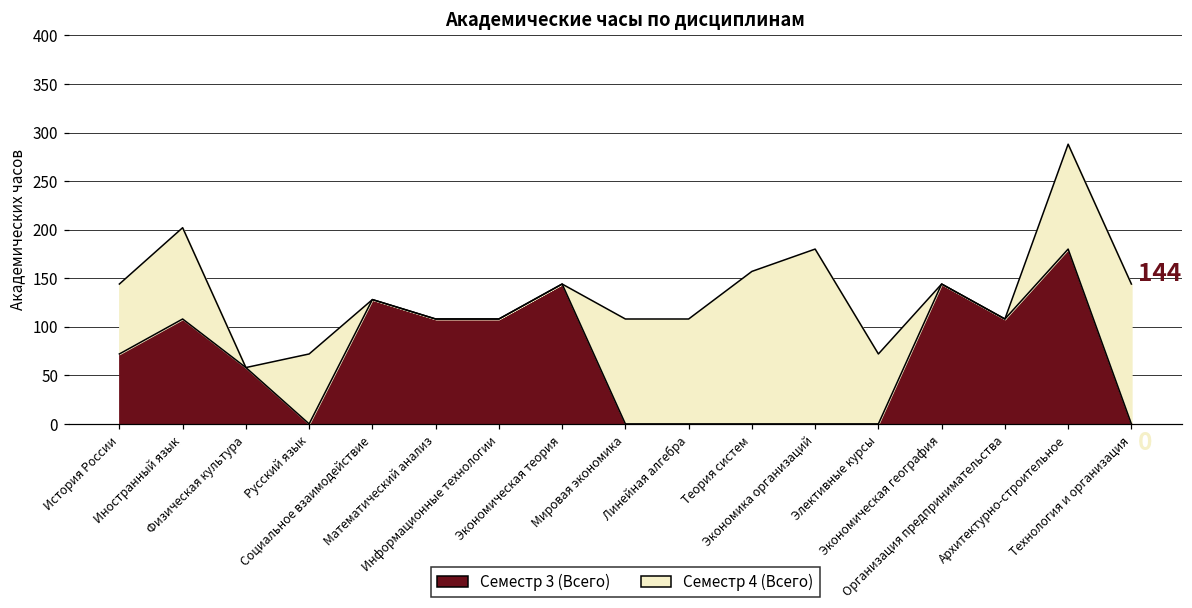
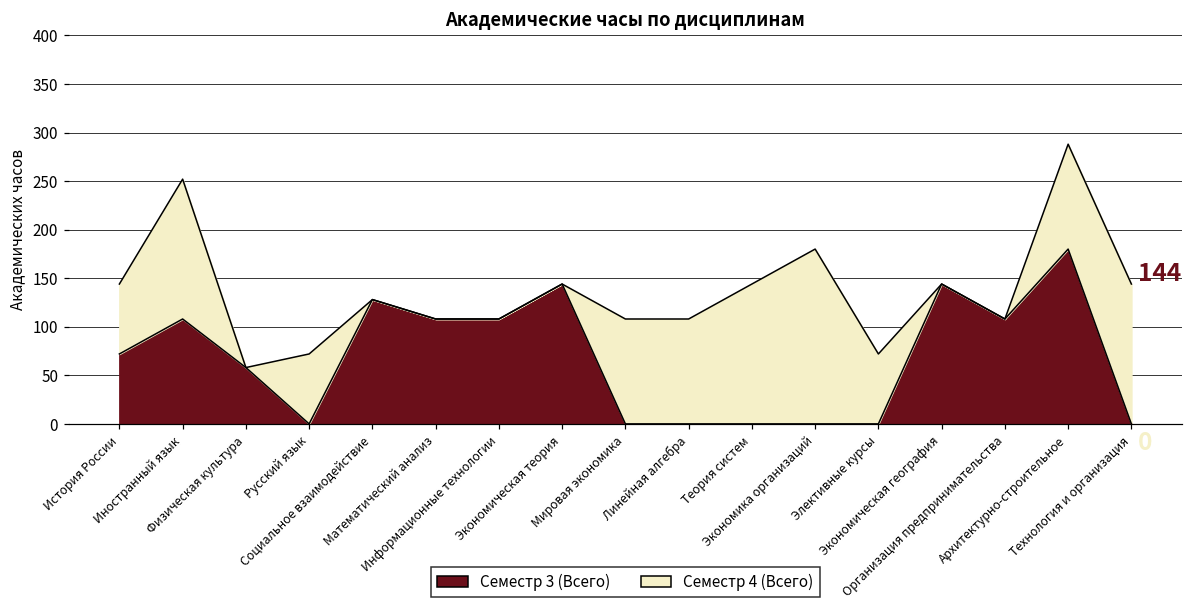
Семестр 4 (Всего), Иностранный язык: 90 -> 140
Семестр 4 (Всего), Теория систем: 160 -> 140
